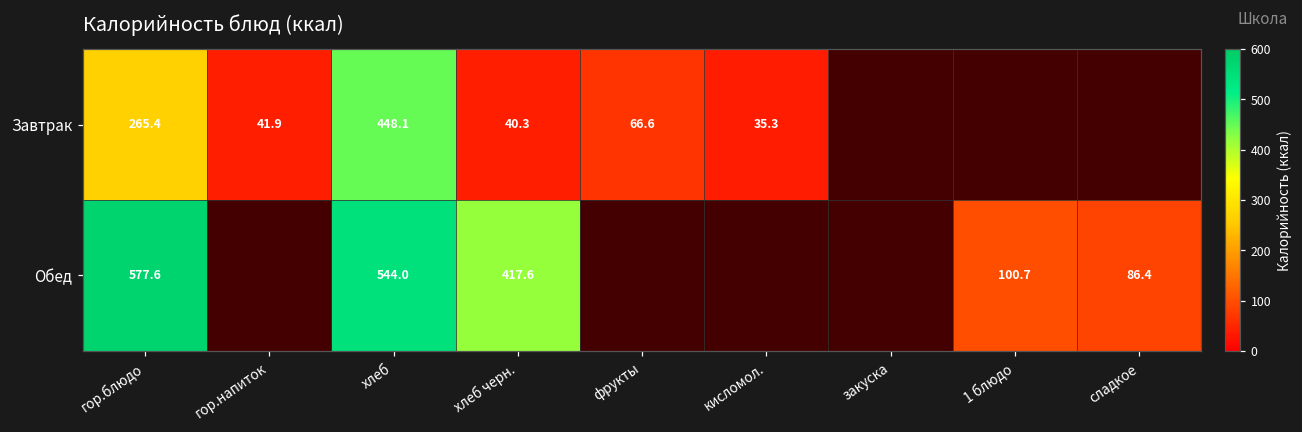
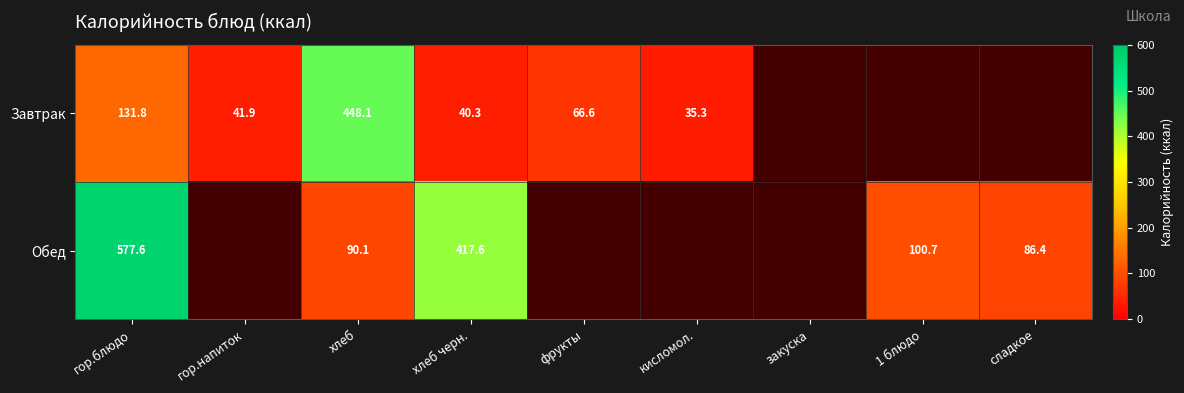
Завтрак, гор.блюдо: 265.4 -> 131.8
Обед, хлеб: 544.0 -> 90.1
